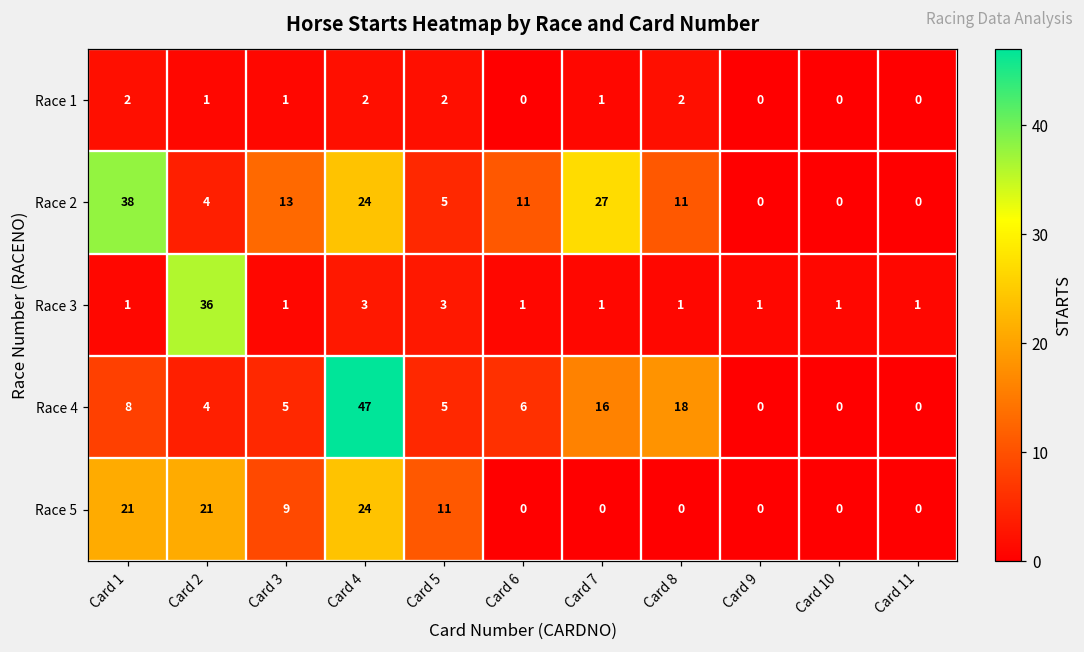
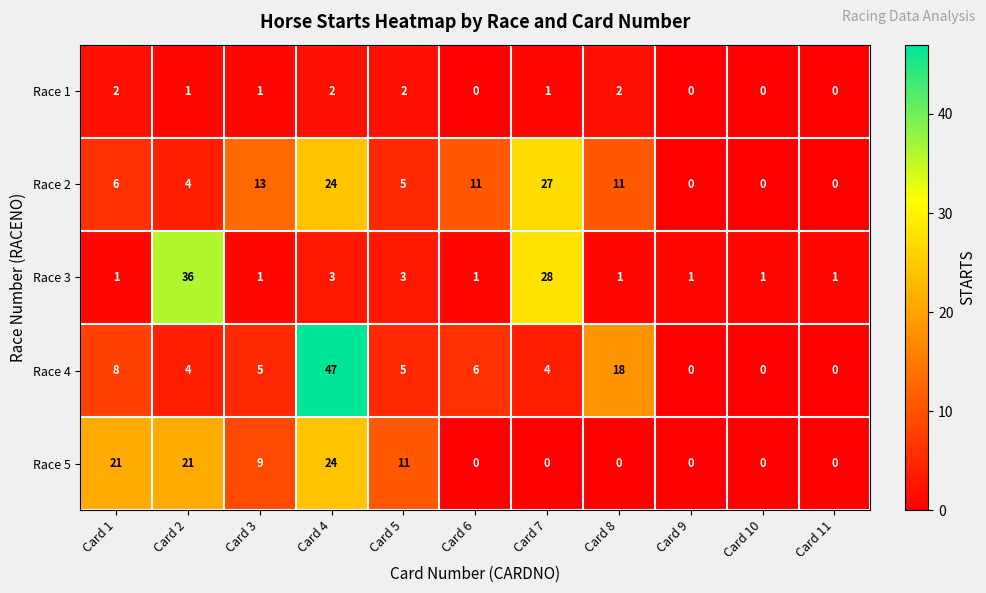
Race 2, Card 1: 38 -> 6
Race 3, Card 7: 1 -> 28
Race 4, Card 7: 16 -> 4
